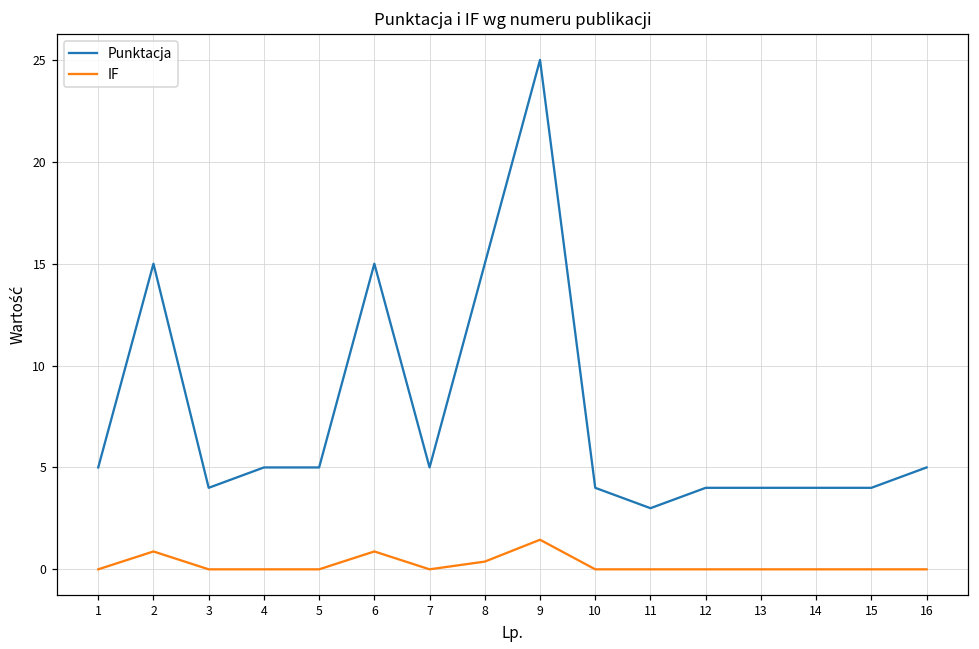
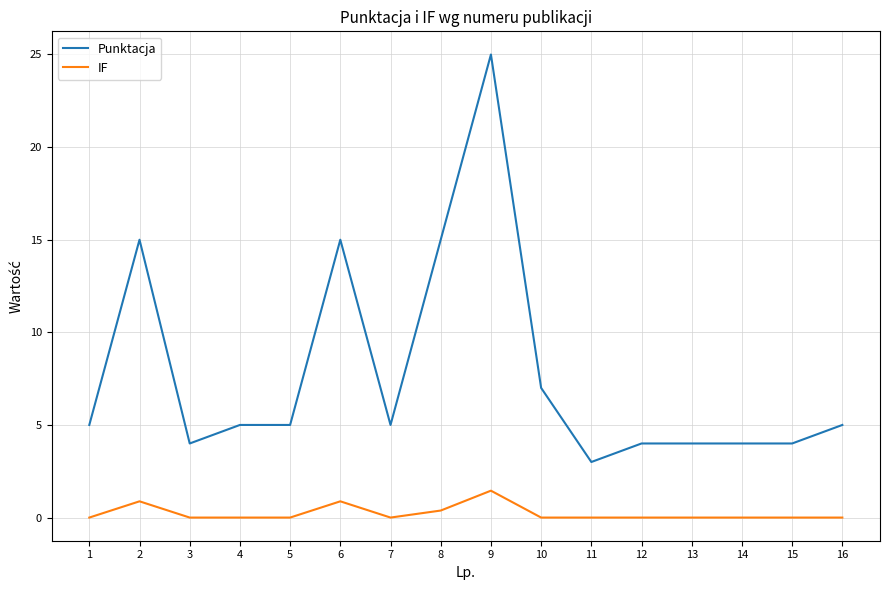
Punktacja, 10: 4 -> 7
